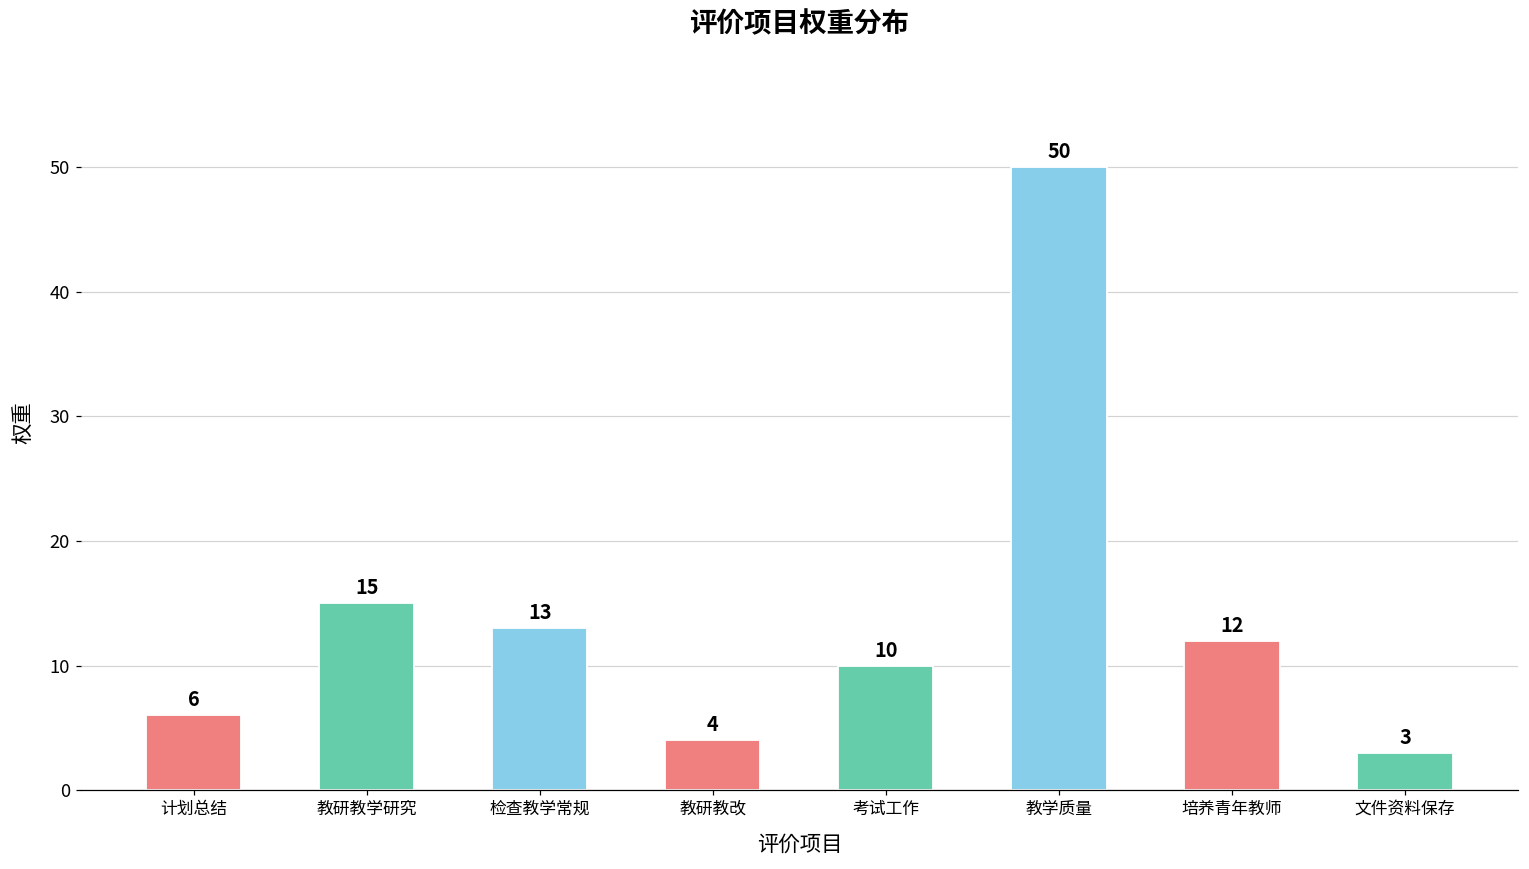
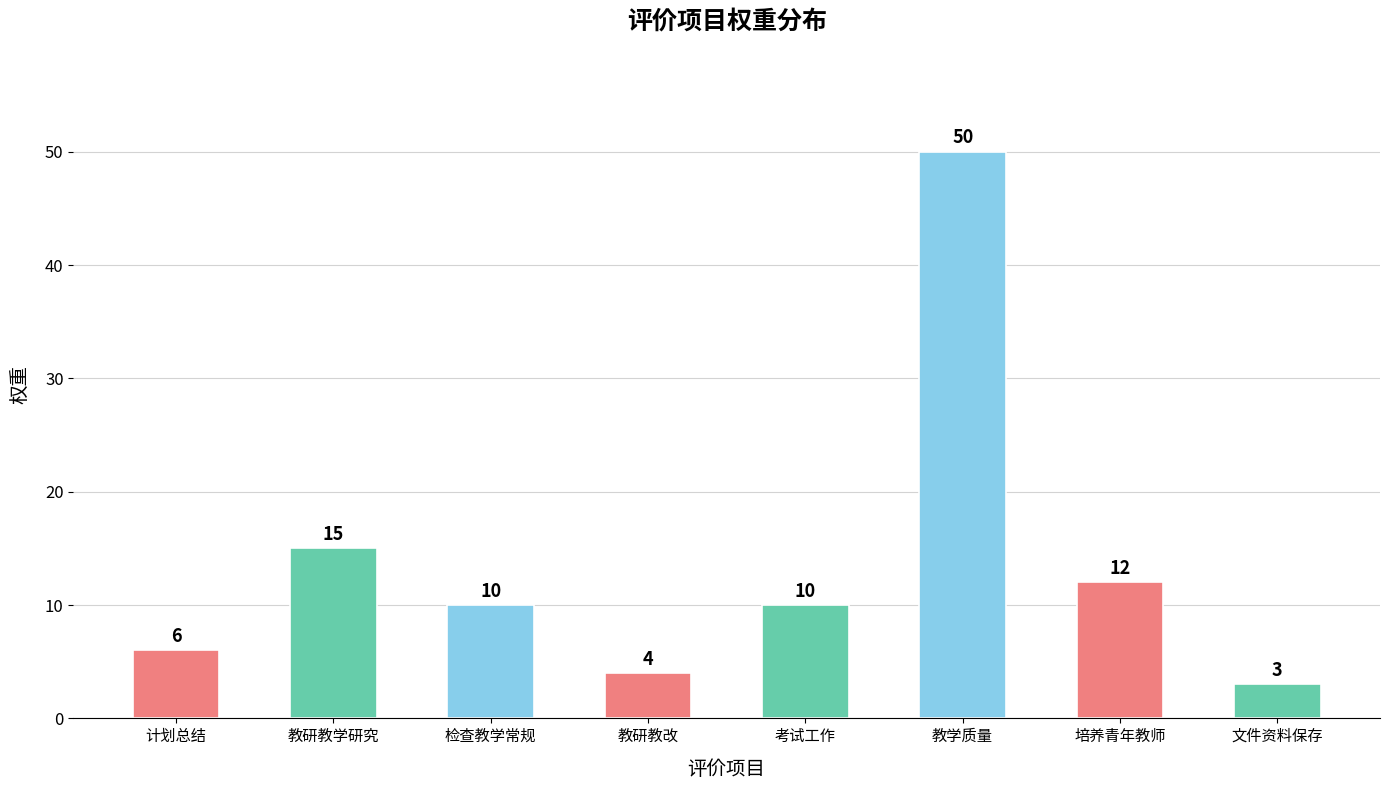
检查教学常规: 13 -> 10
